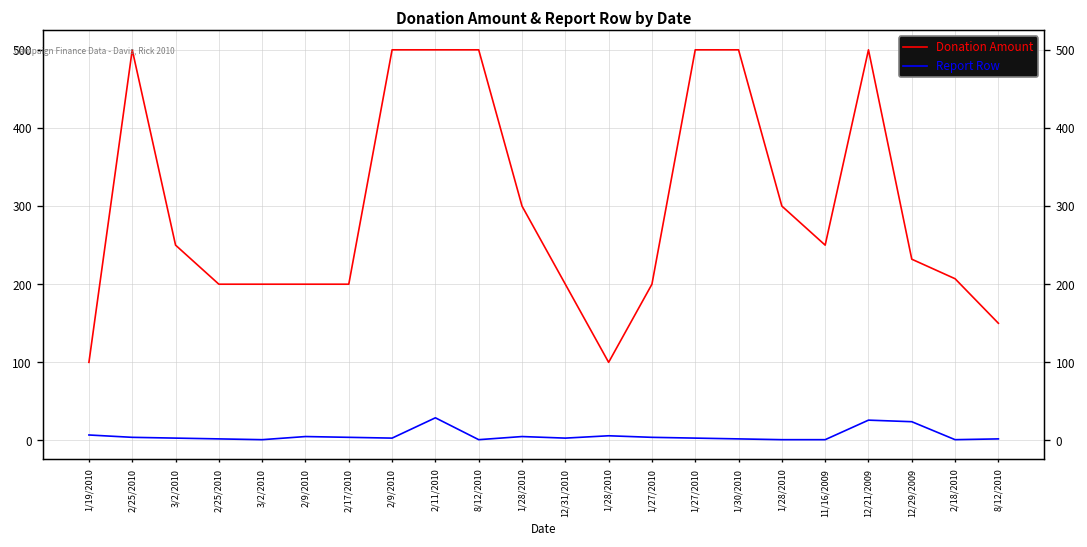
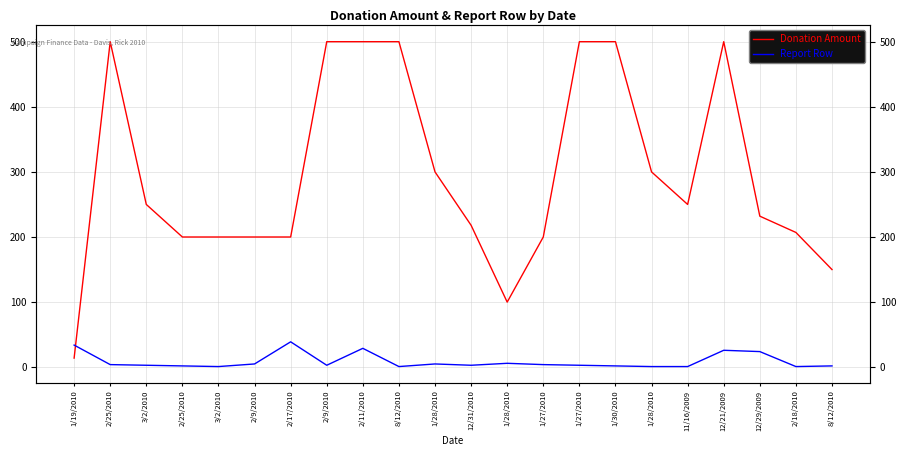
Donation Amount, 1/19/2010: 100 -> 10
Report Row, 1/19/2010: 10 -> 30
Report Row, 2/17/2010: 0 -> 40
Donation Amount, 12/31/2010: 200 -> 220
